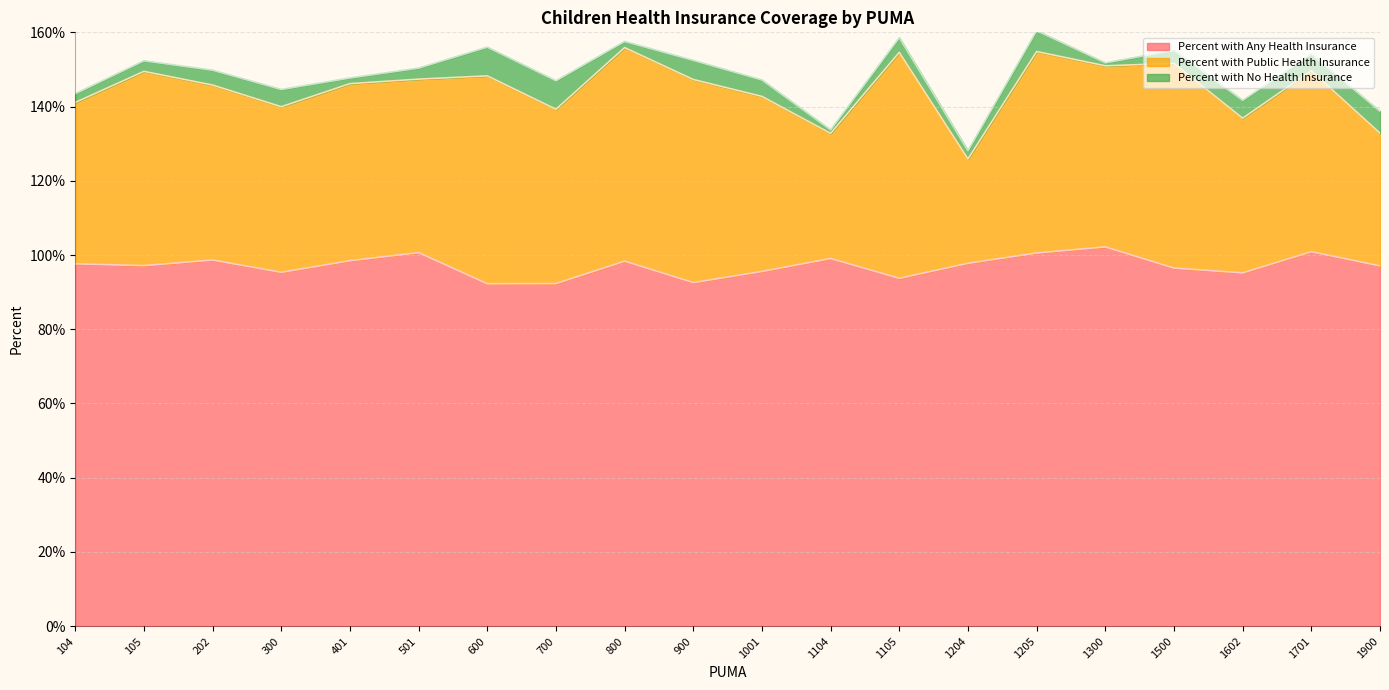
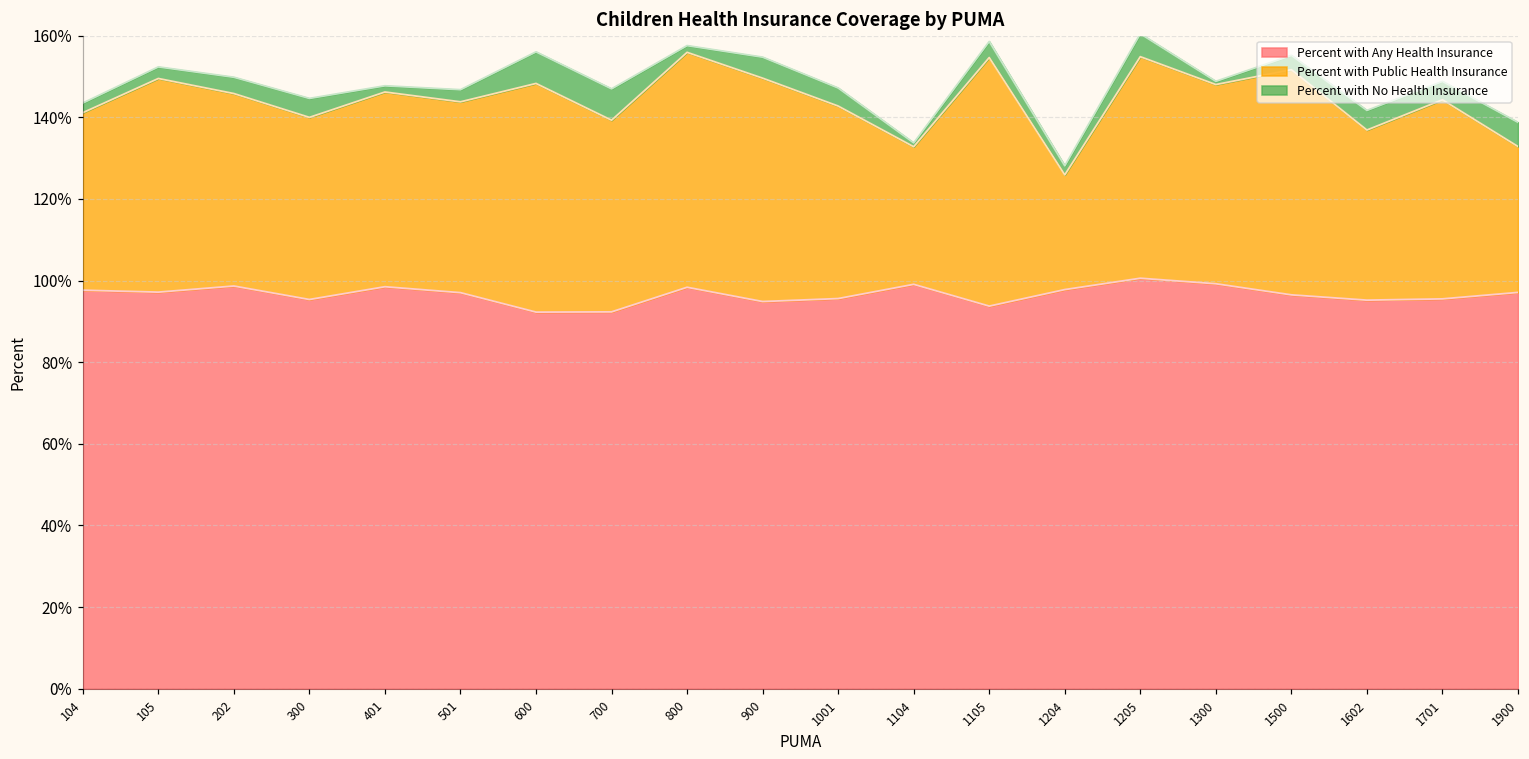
Percent with Any Health Insurance, 501: 101% -> 97%
Percent with Any Health Insurance, 900: 93% -> 95%
Percent with Any Health Insurance, 1300: 102% -> 99%
Percent with Any Health Insurance, 1701: 101% -> 96%
